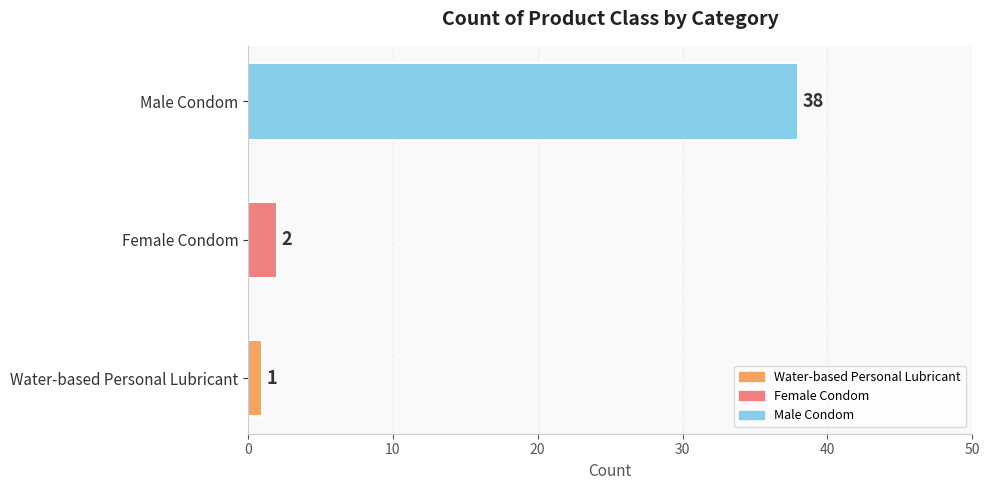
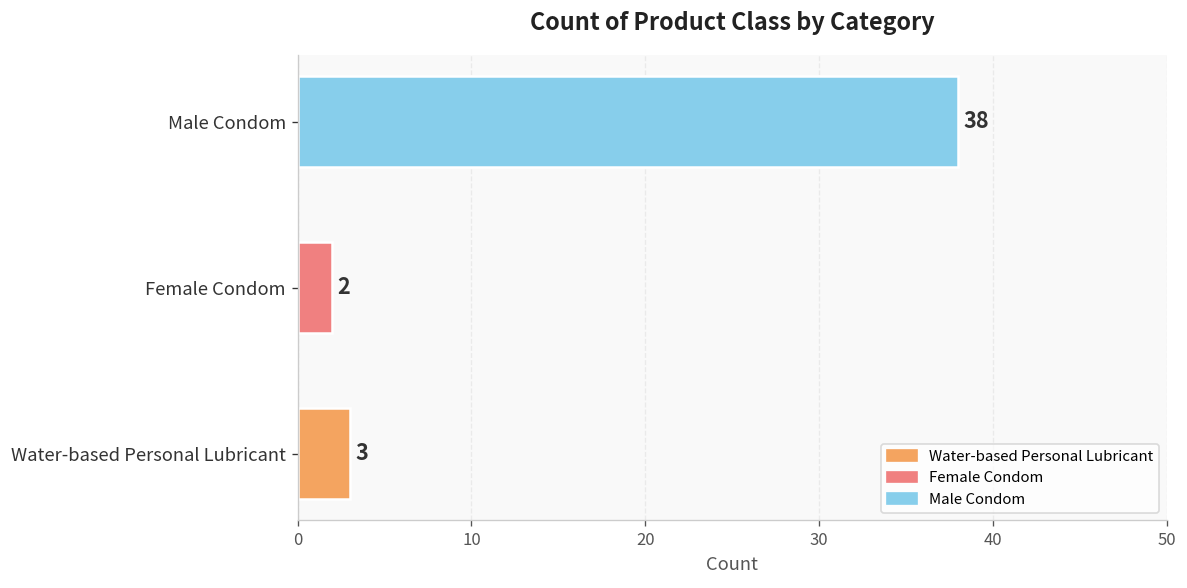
Water-based Personal Lubricant: 1 -> 3
